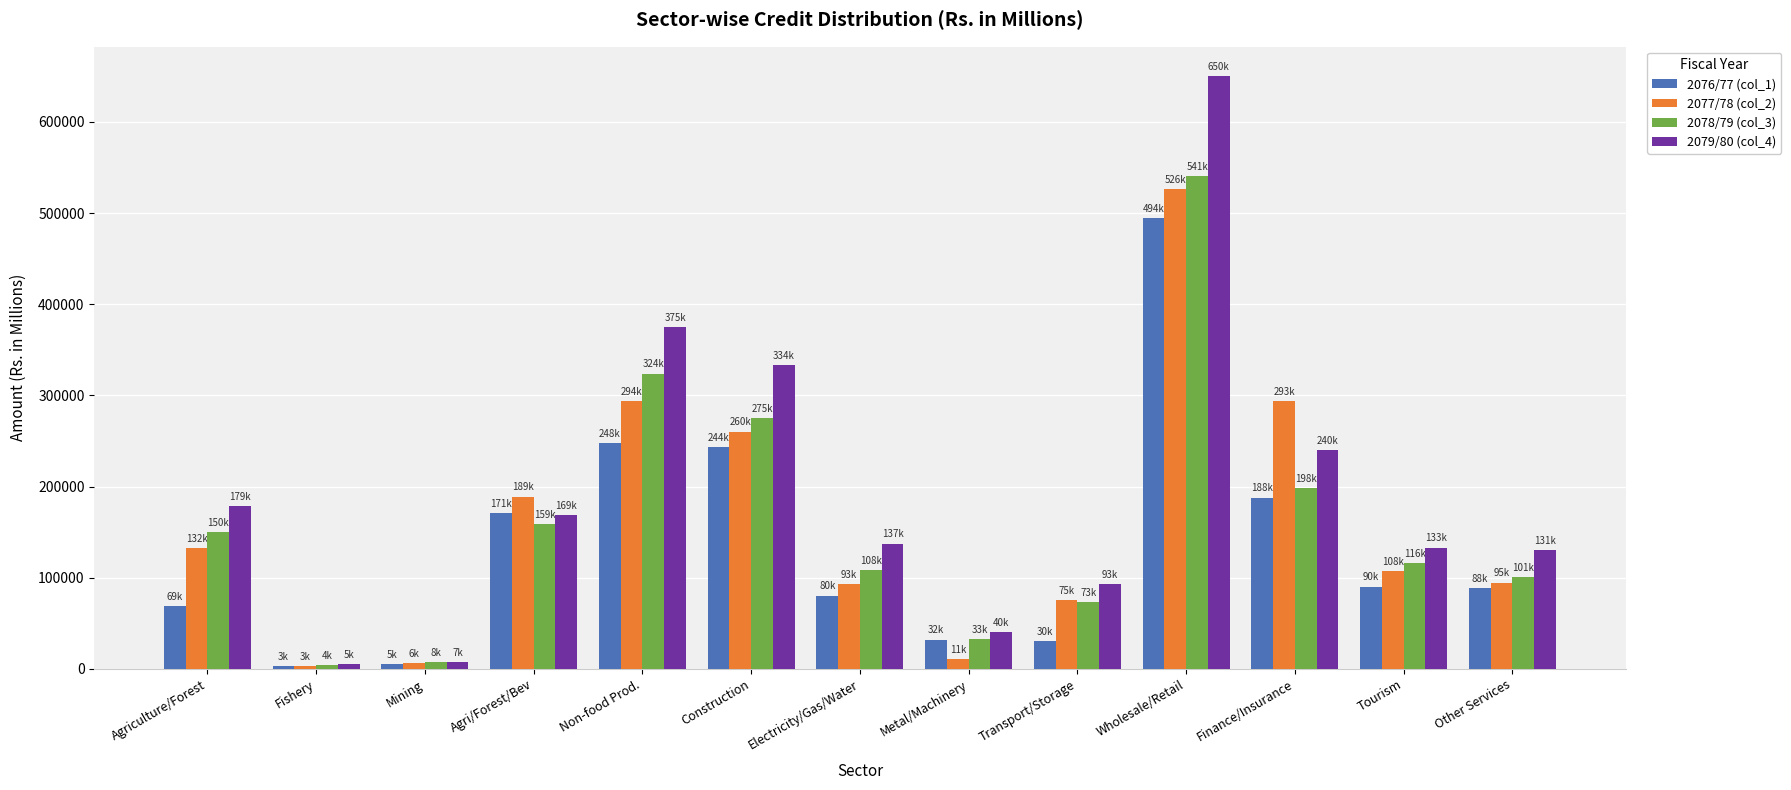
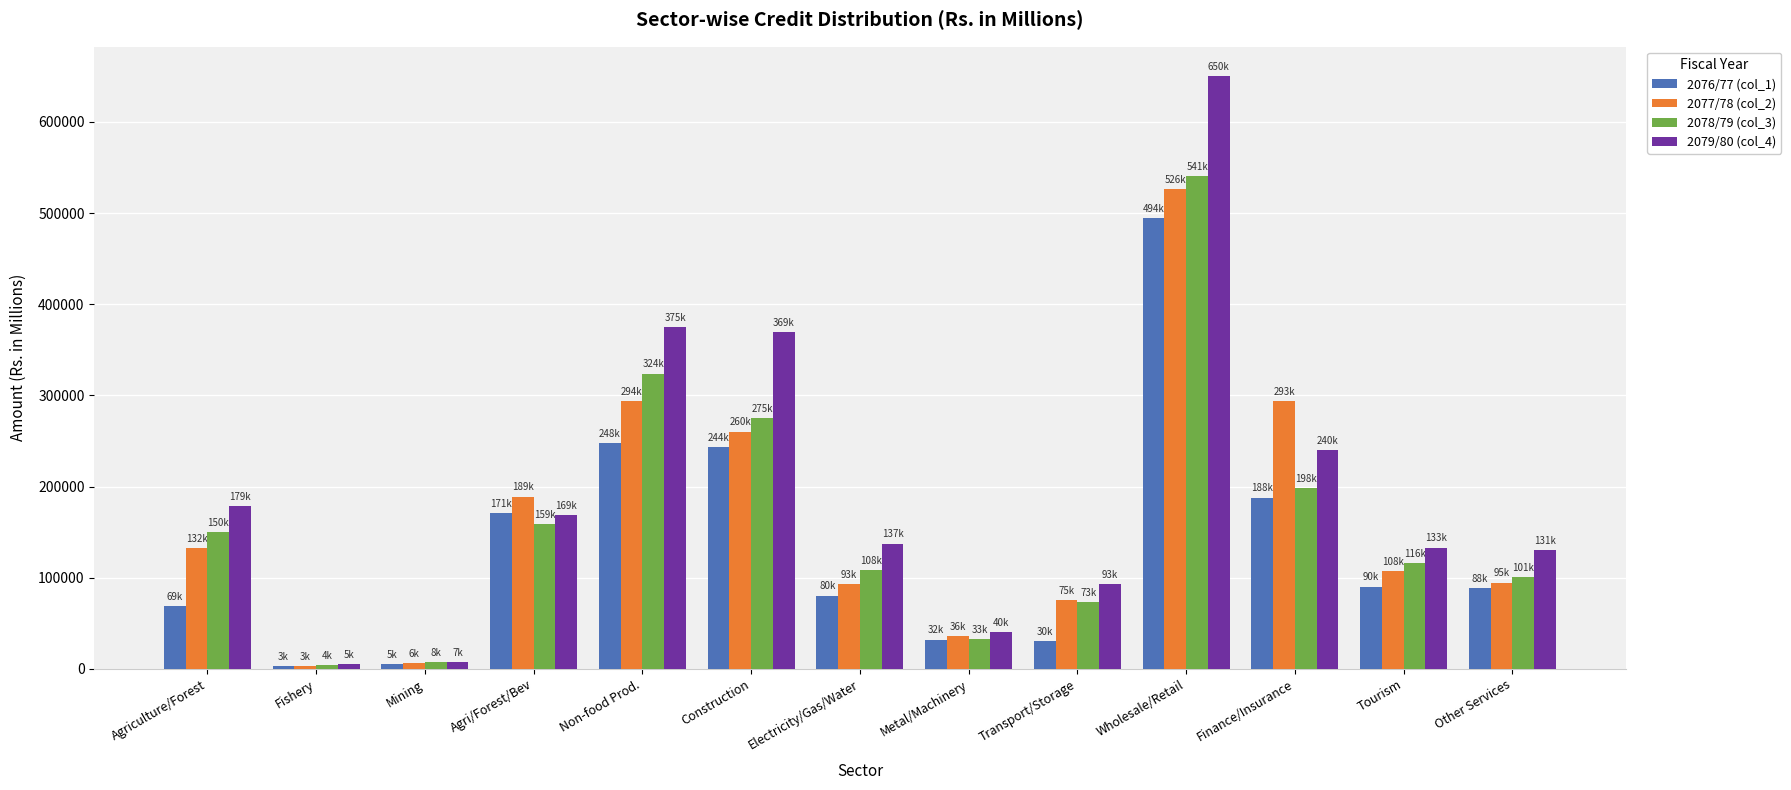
2079/80 (col_4), Construction: 334k -> 369k
2077/78 (col_2), Metal/Machinery: 11k -> 36k
